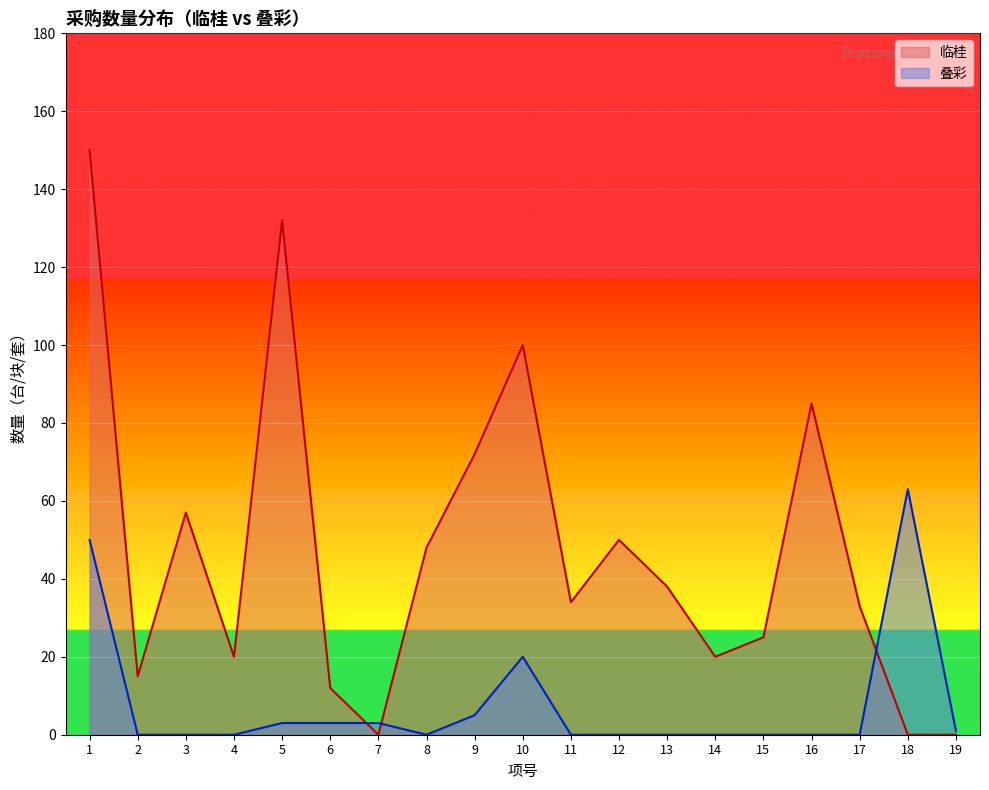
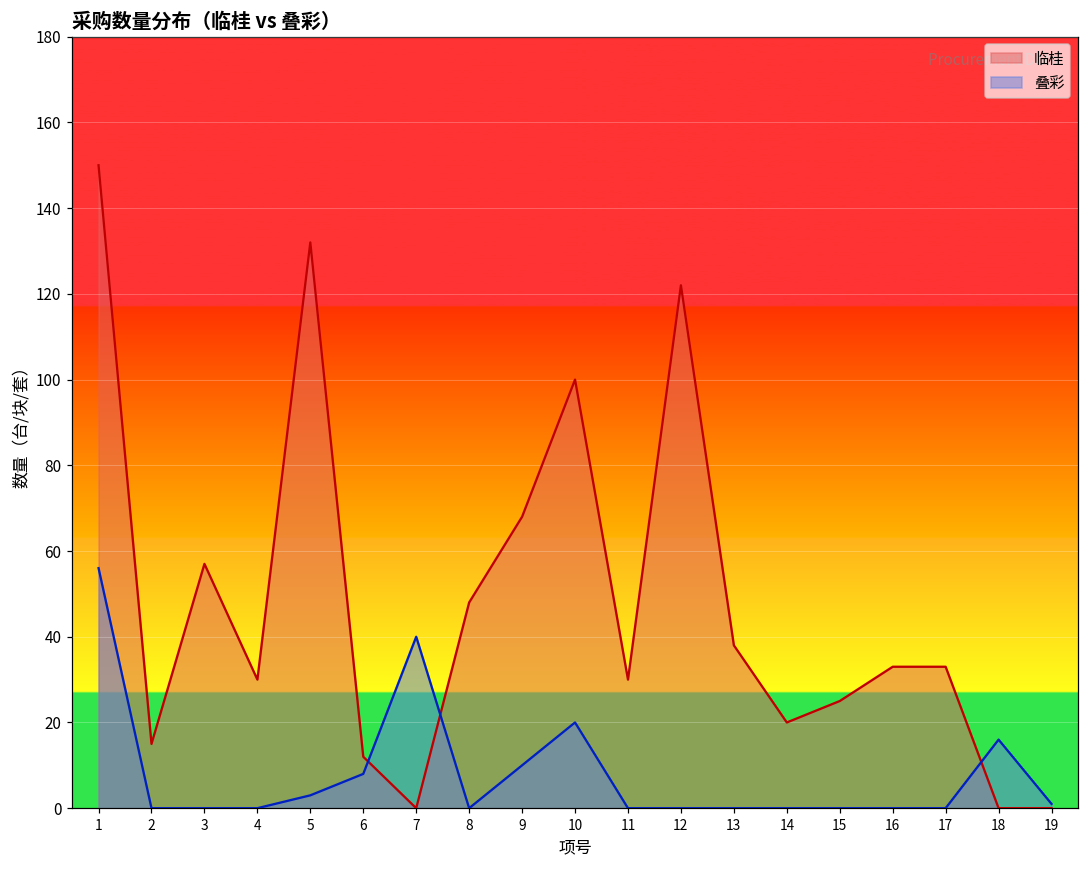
叠彩, 1: 50 -> 56
临桂, 4: 20 -> 30
叠彩, 6: 3 -> 8
叠彩, 7: 3 -> 40
临桂, 9: 72 -> 68
叠彩, 9: 5 -> 10
临桂, 11: 34 -> 30
临桂, 12: 50 -> 122
临桂, 16: 85 -> 33
叠彩, 18: 63 -> 16
